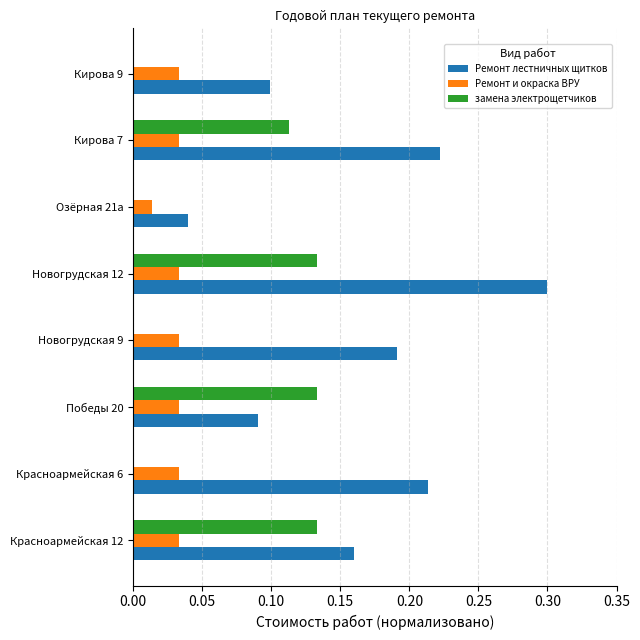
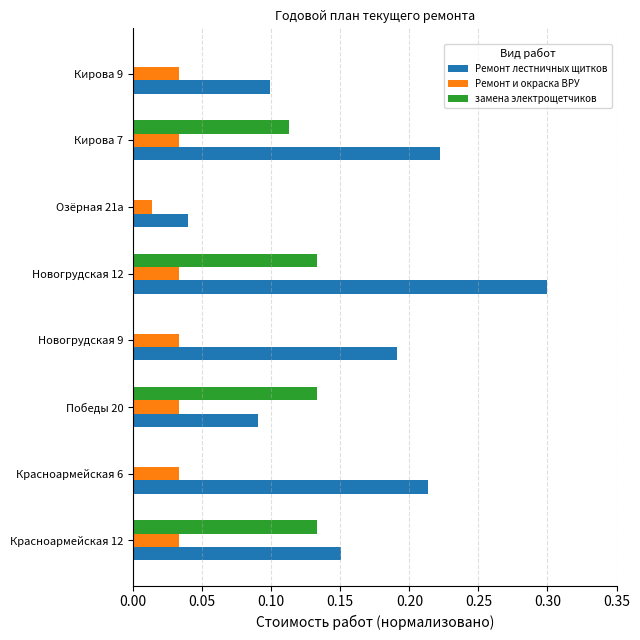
Ремонт лестничных щитков, Красноармейская 12: 0.160 -> 0.151
